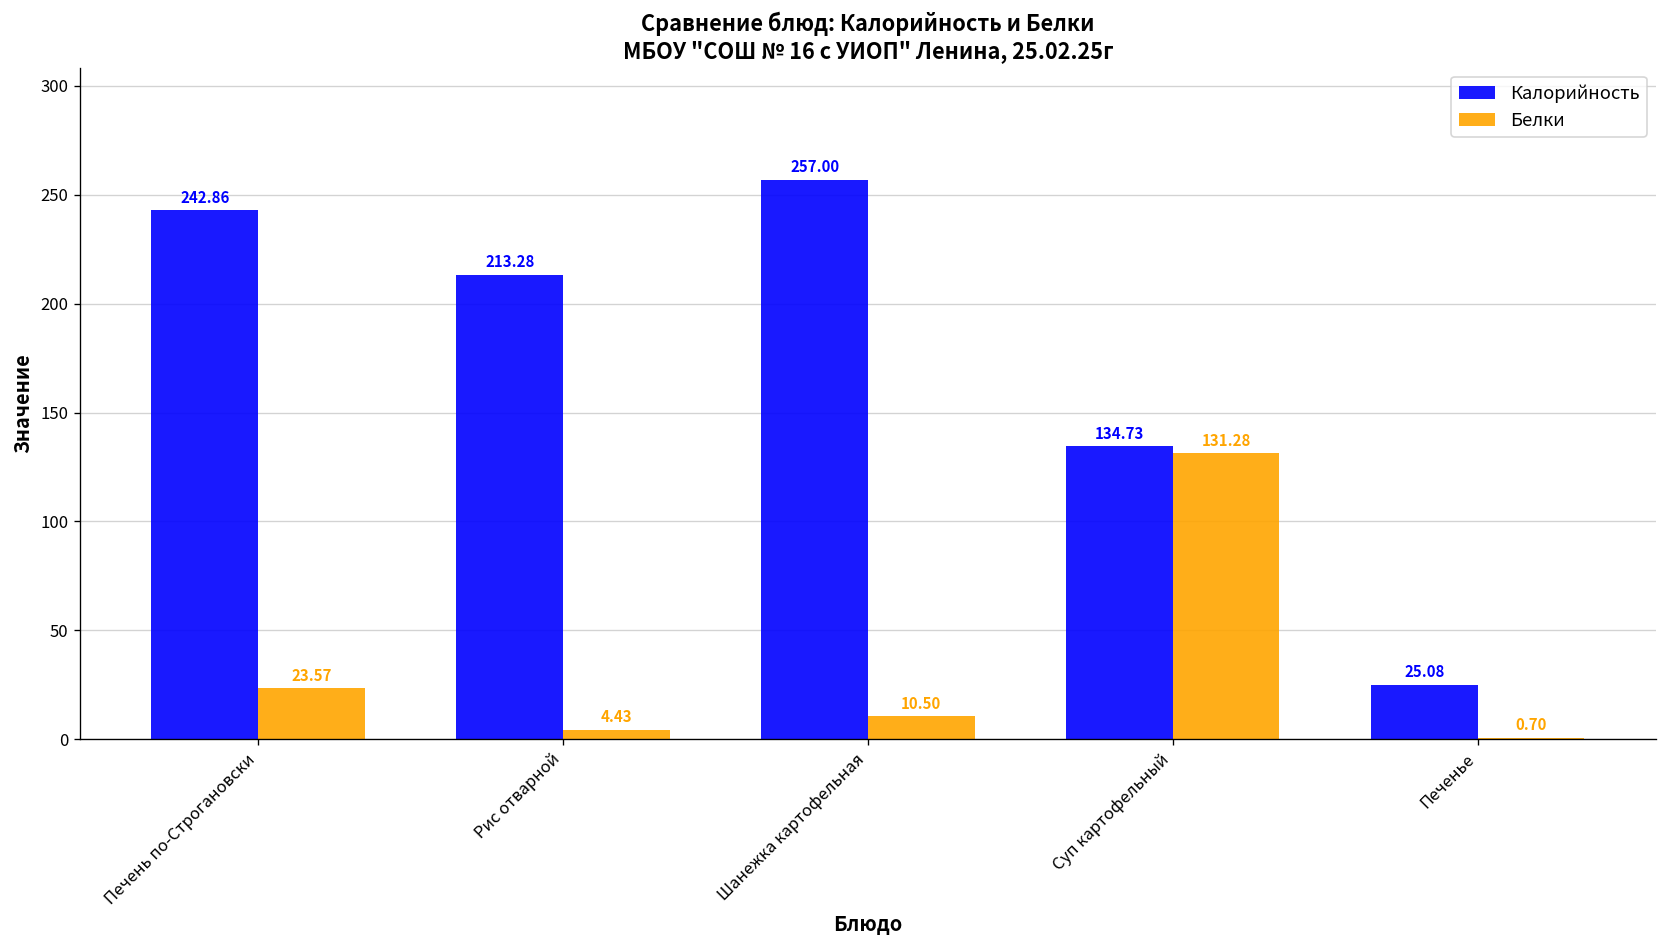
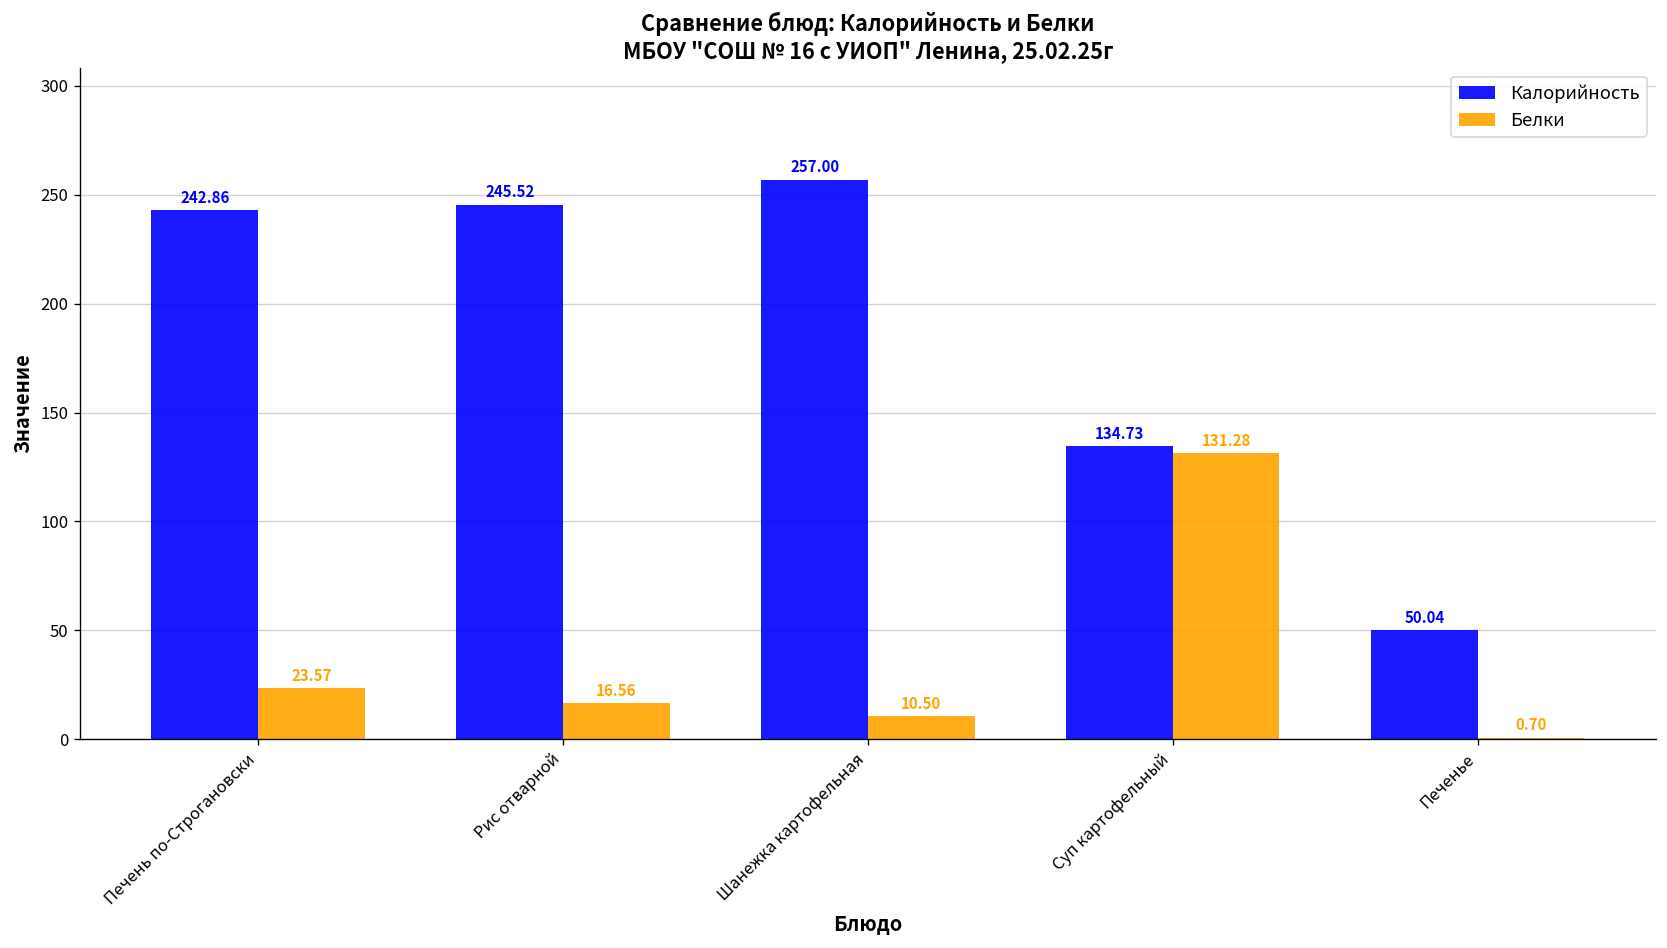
Калорийность, Рис отварной: 213.28 -> 245.52
Белки, Рис отварной: 4.43 -> 16.56
Калорийность, Печенье: 25.08 -> 50.04
